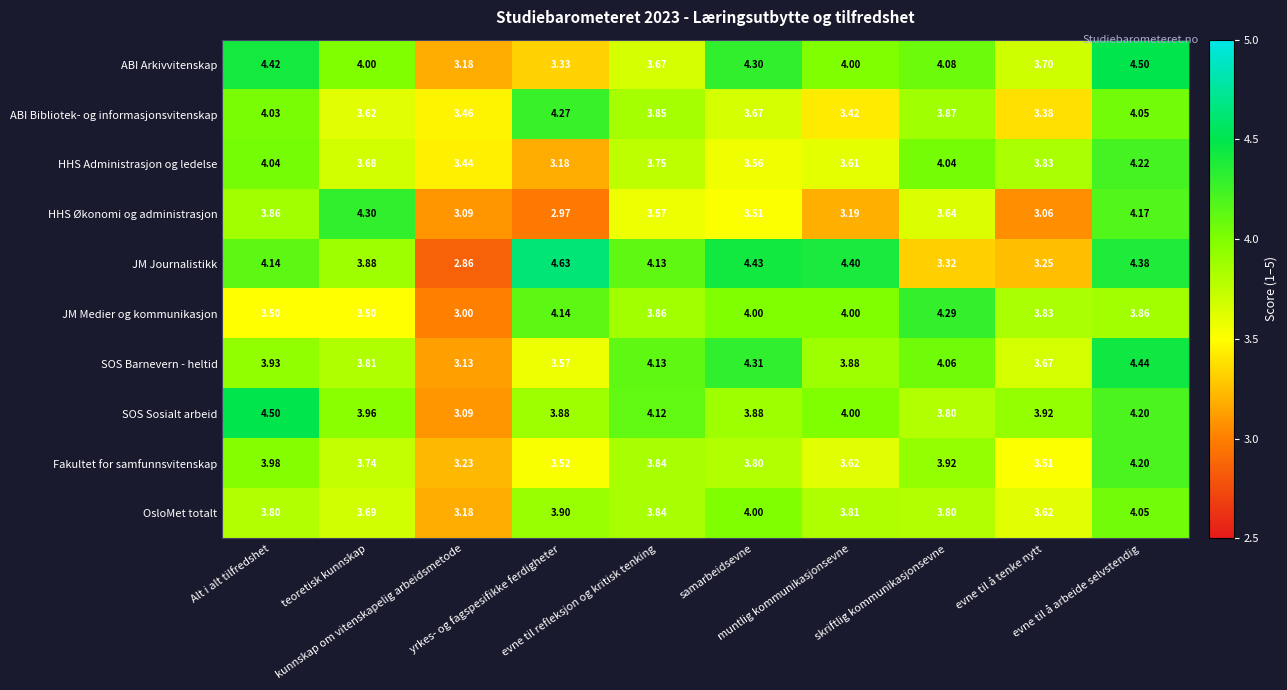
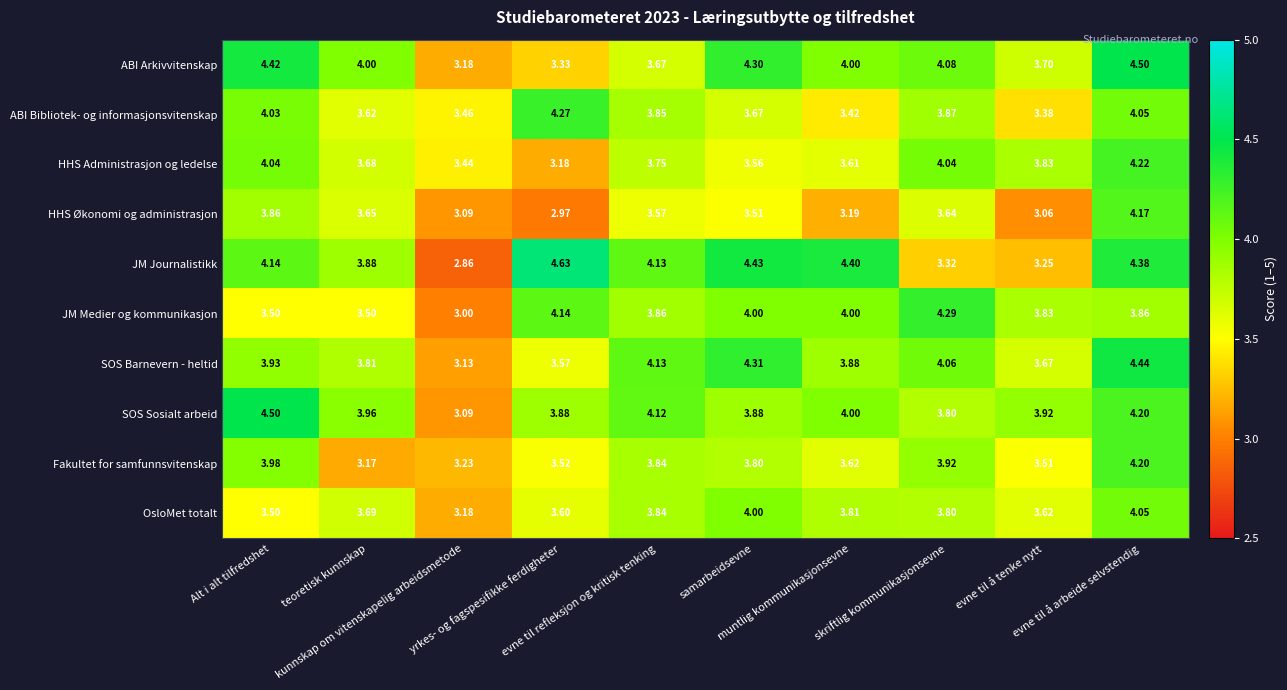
HHS Økonomi og administrasjon, teoretisk kunnskap: 4.30 -> 3.65
Fakultet for samfunnsvitenskap, teoretisk kunnskap: 3.74 -> 3.17
OsloMet totalt, Alt i alt tilfredshet: 3.80 -> 3.50
OsloMet totalt, yrkes- og fagspesifikke ferdigheter: 3.90 -> 3.60
